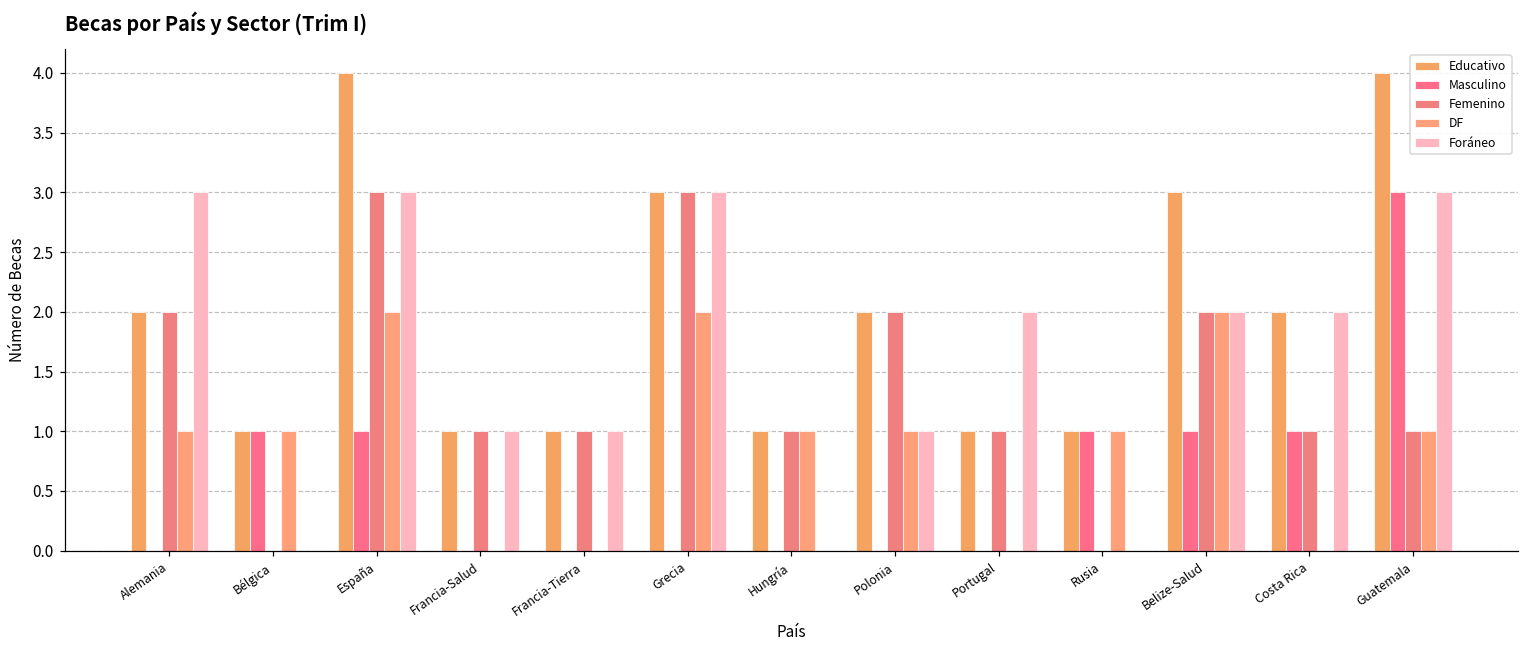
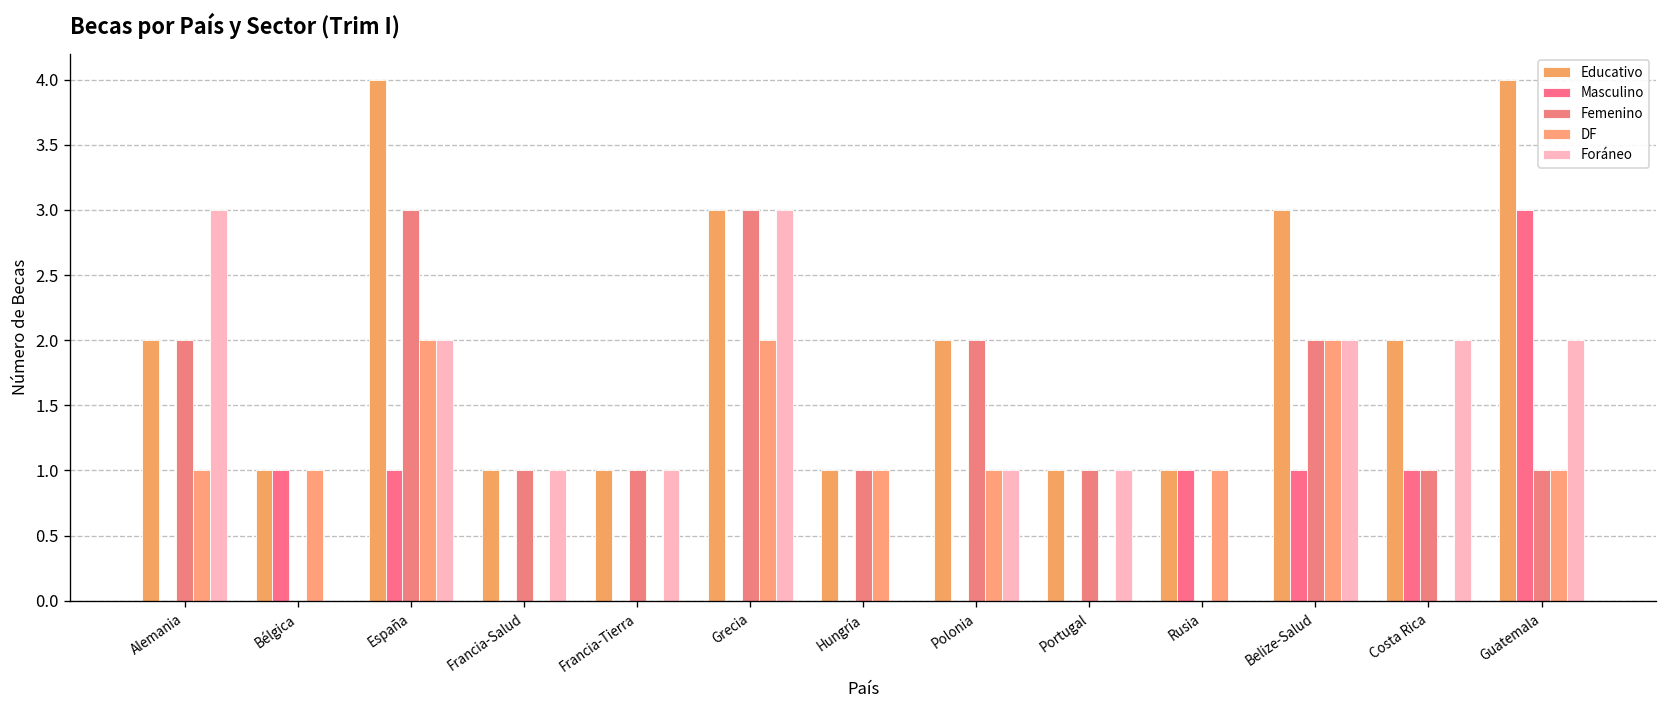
Foráneo, España: 3 -> 2
Foráneo, Portugal: 2 -> 1
Foráneo, Guatemala: 3 -> 2
